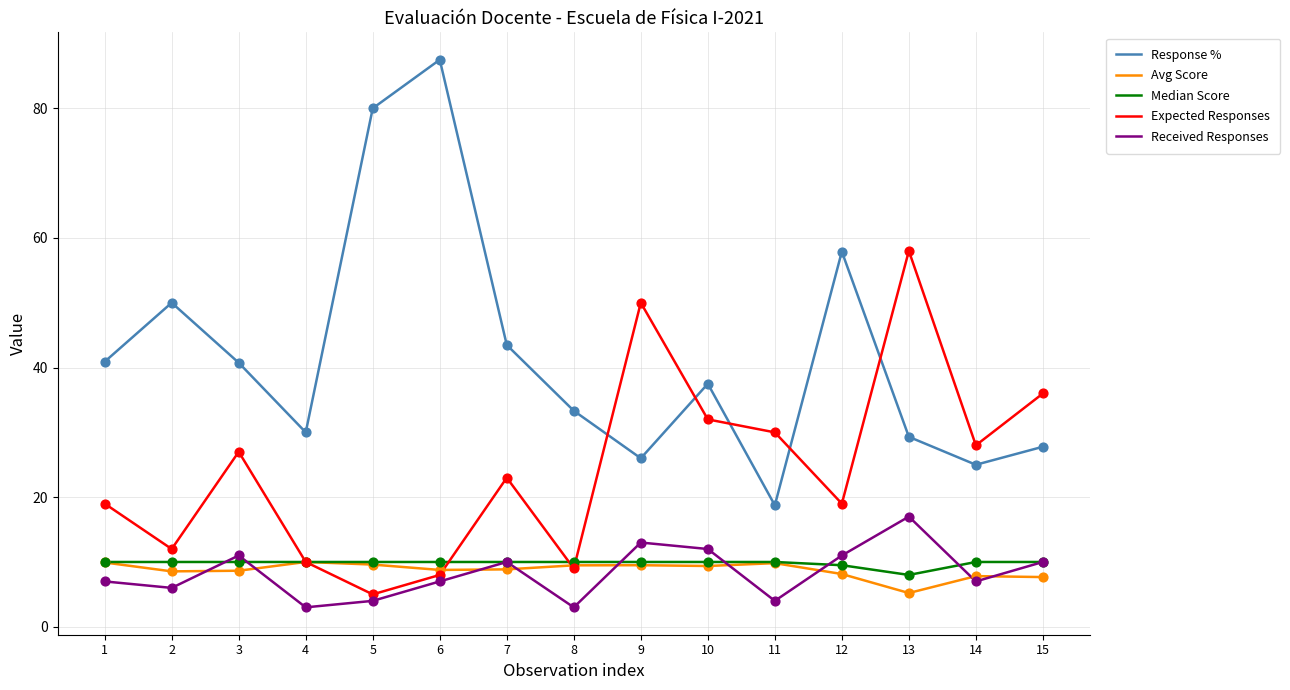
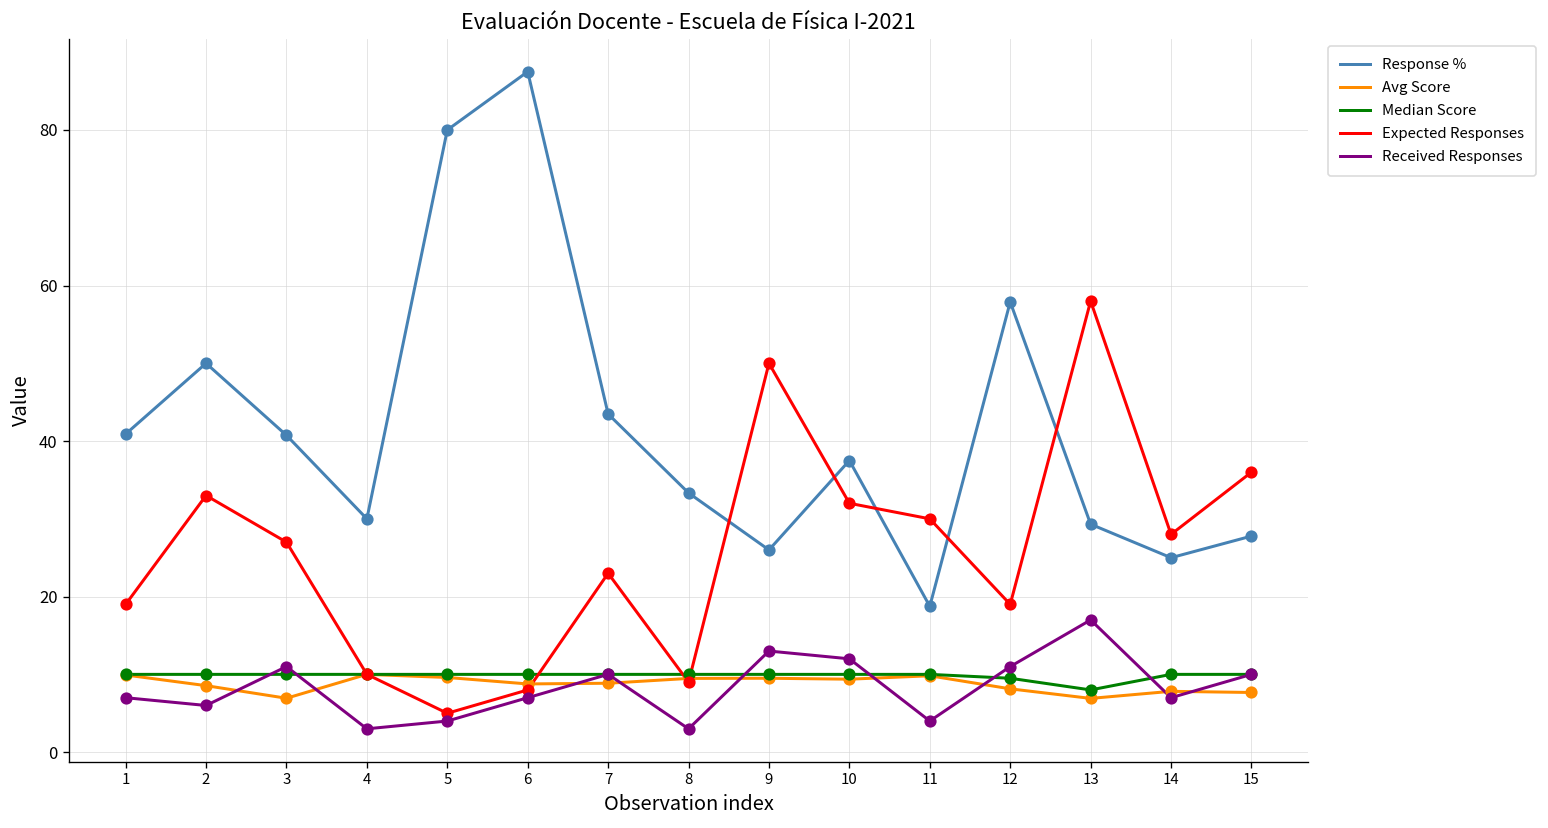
Expected Responses, 2: 12 -> 33
Avg Score, 3: 9 -> 7
Avg Score, 13: 5 -> 7
